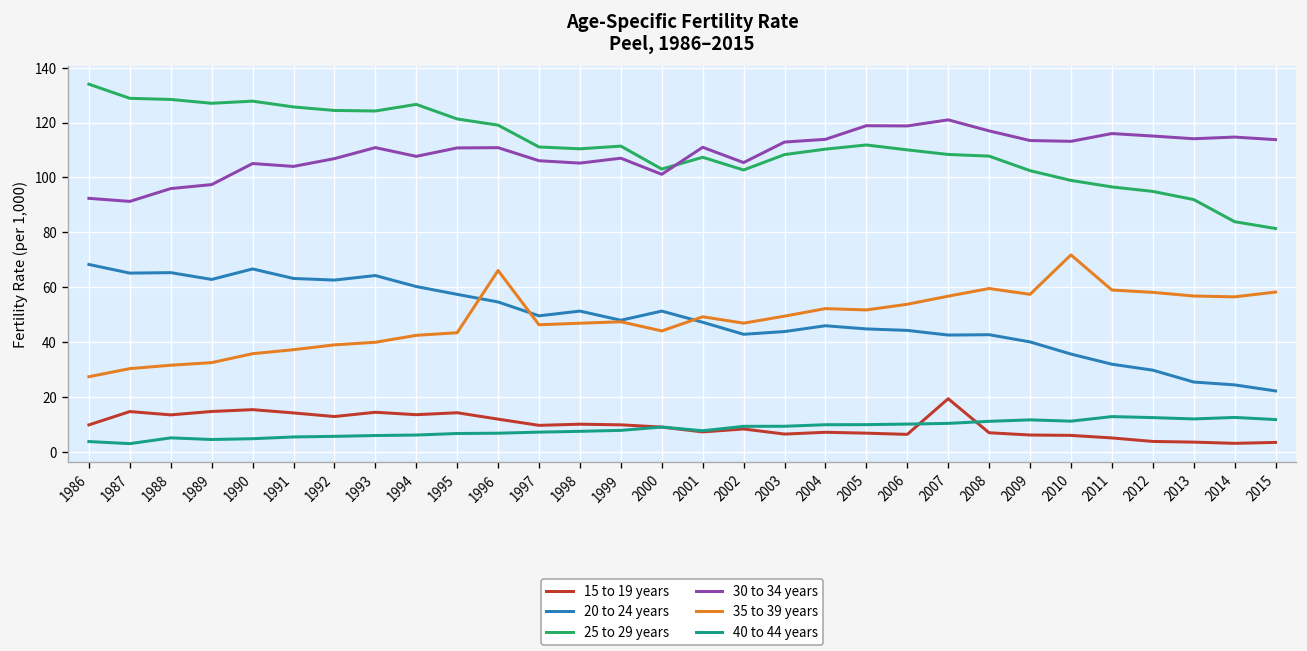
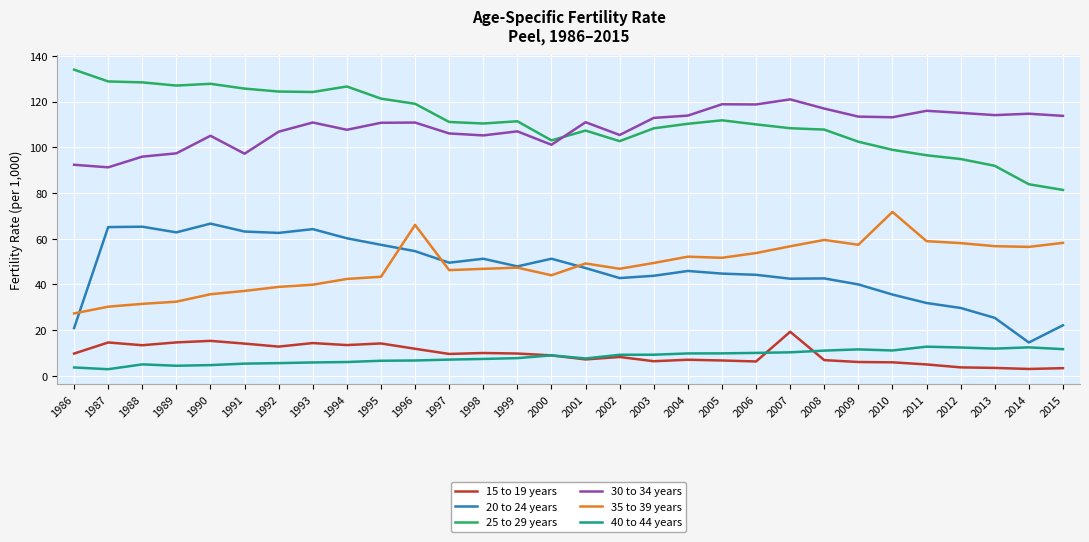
20 to 24 years, 1986: 68 -> 21
30 to 34 years, 1991: 104 -> 97
20 to 24 years, 2014: 24 -> 15
